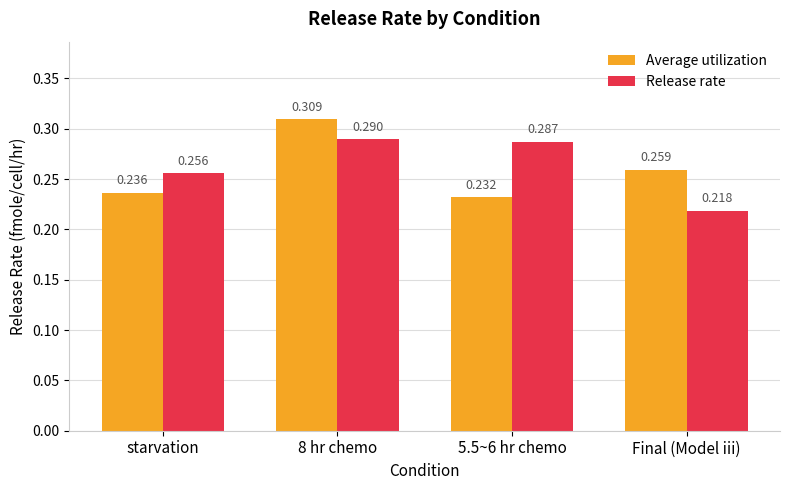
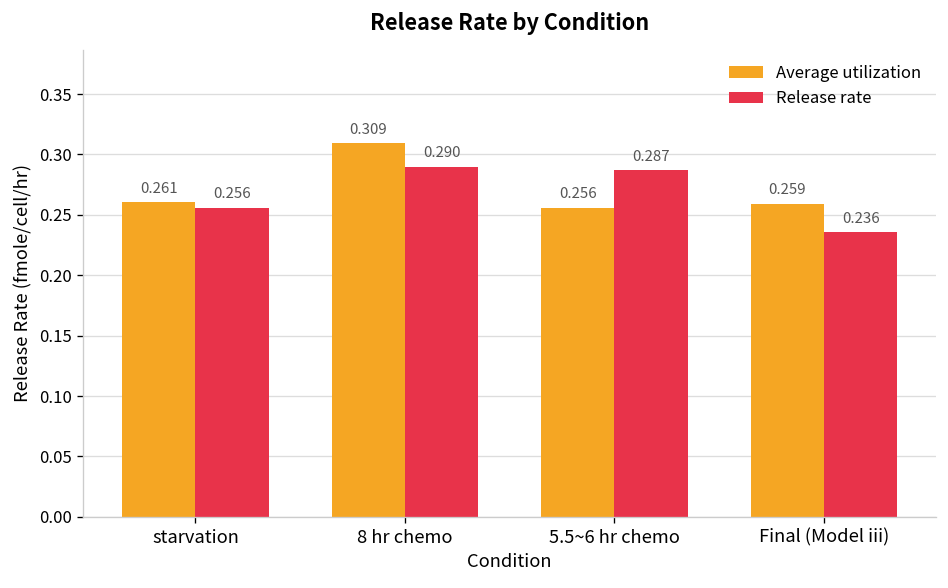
Average utilization, starvation: 0.236 -> 0.261
Average utilization, 5.5~6 hr chemo: 0.232 -> 0.256
Release rate, Final (Model iii): 0.218 -> 0.236
